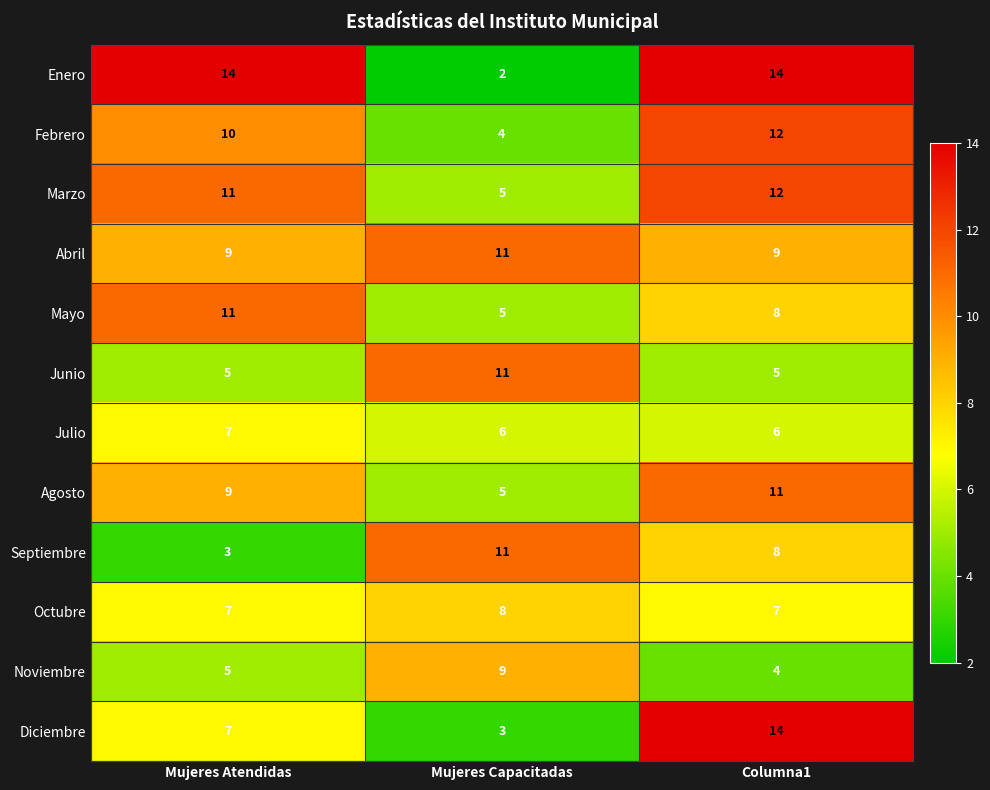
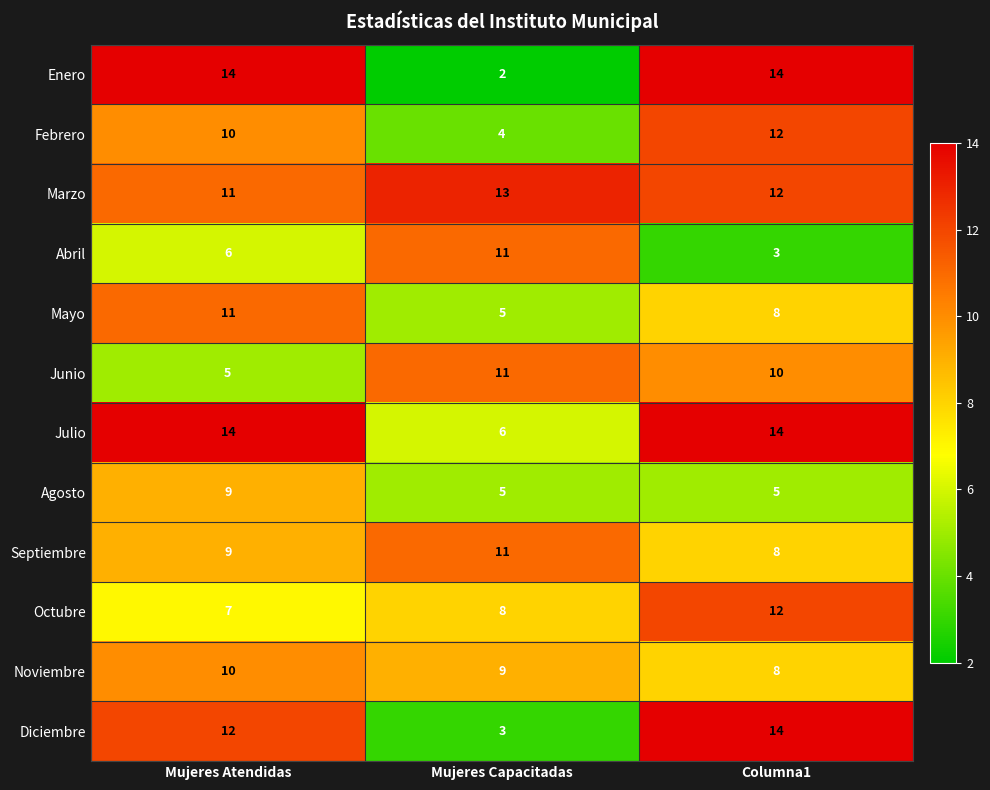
Marzo, Mujeres Capacitadas: 5 -> 13
Abril, Mujeres Atendidas: 9 -> 6
Abril, Columna1: 9 -> 3
Junio, Columna1: 5 -> 10
Julio, Mujeres Atendidas: 7 -> 14
Julio, Columna1: 6 -> 14
Agosto, Columna1: 11 -> 5
Septiembre, Mujeres Atendidas: 3 -> 9
Octubre, Columna1: 7 -> 12
Noviembre, Mujeres Atendidas: 5 -> 10
Noviembre, Columna1: 4 -> 8
Diciembre, Mujeres Atendidas: 7 -> 12
